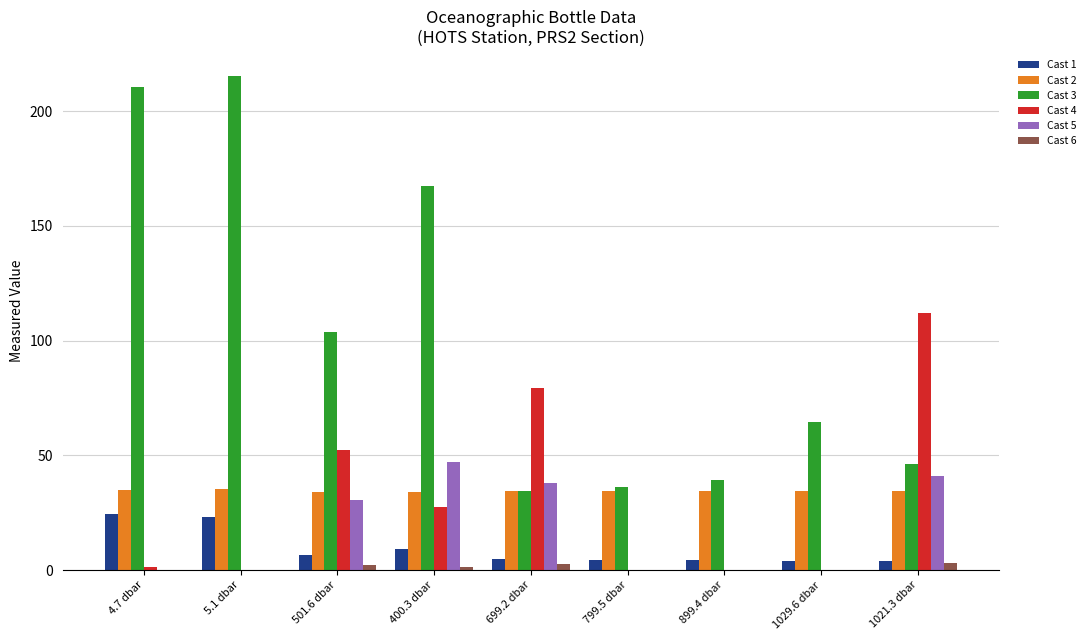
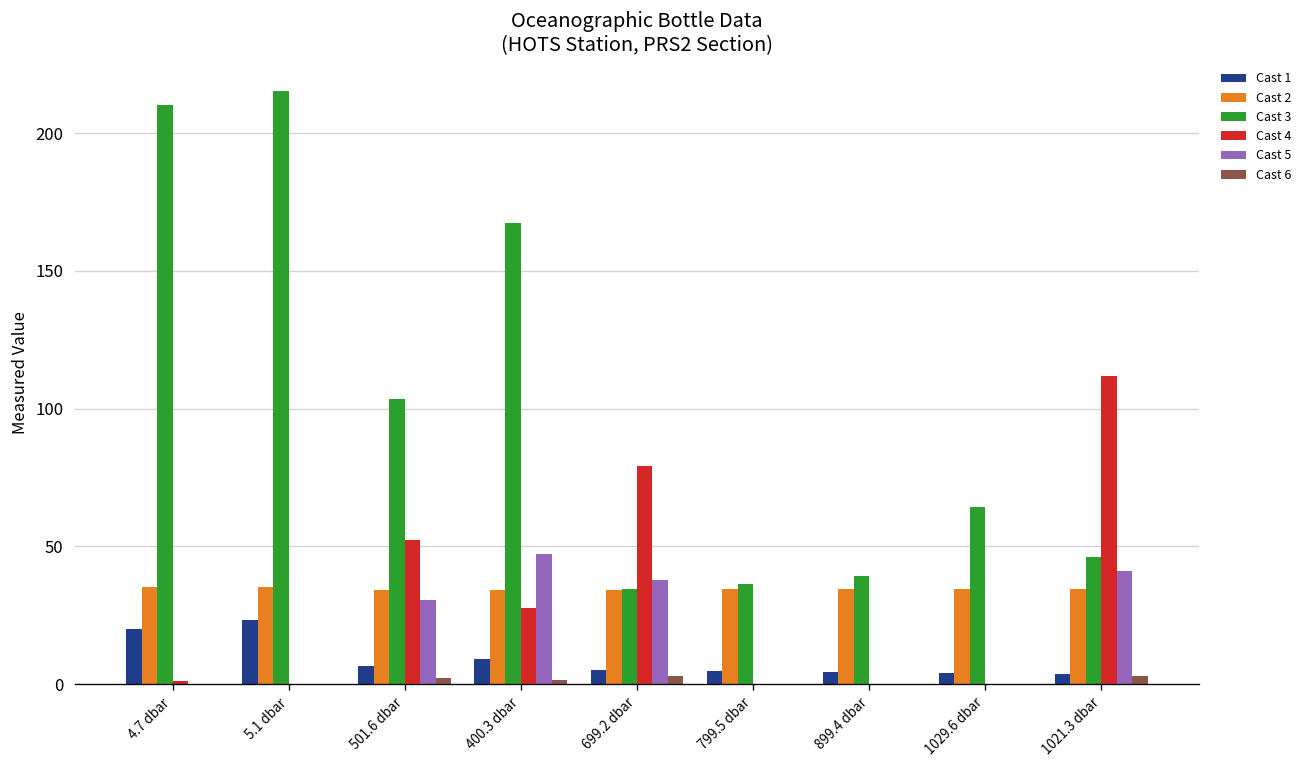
Cast 1, 4.7 dbar: 24 -> 20
